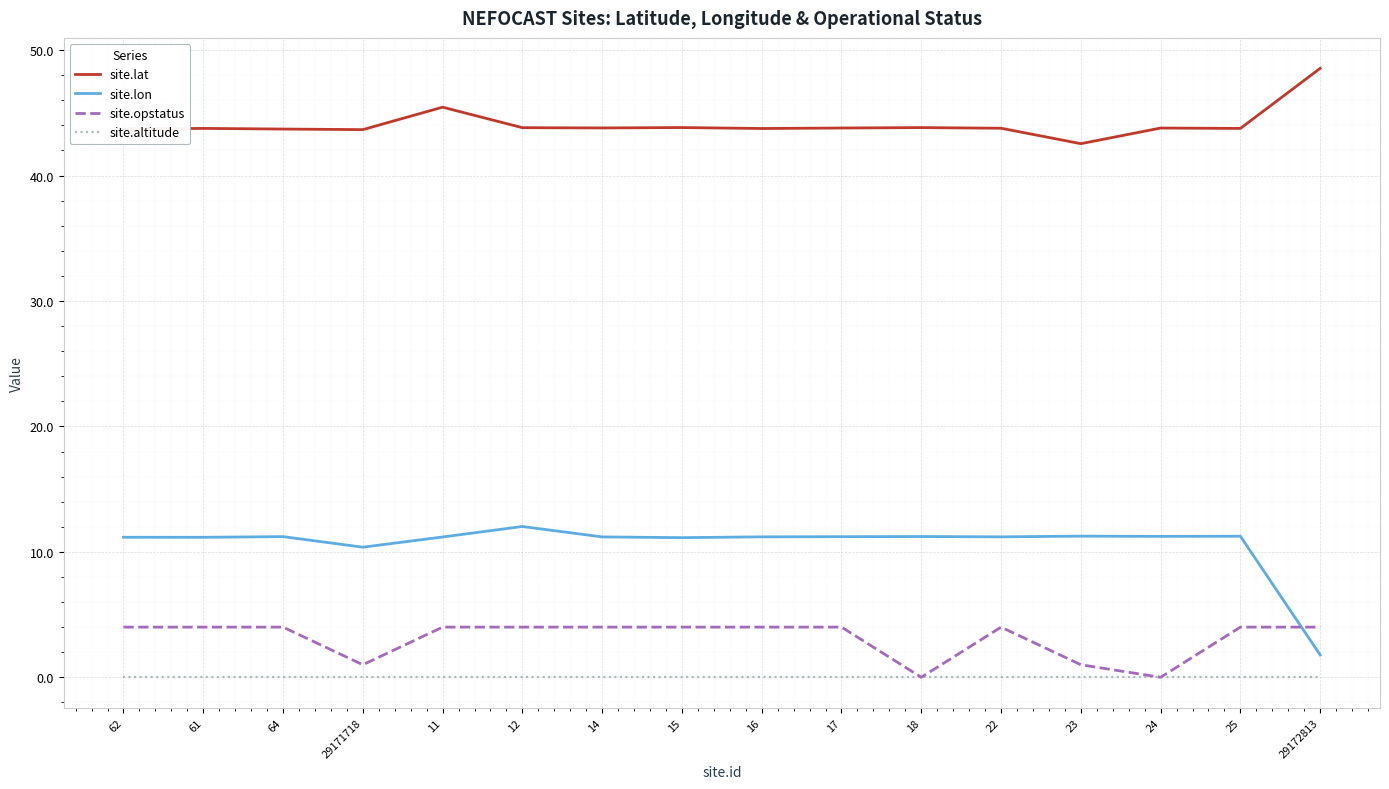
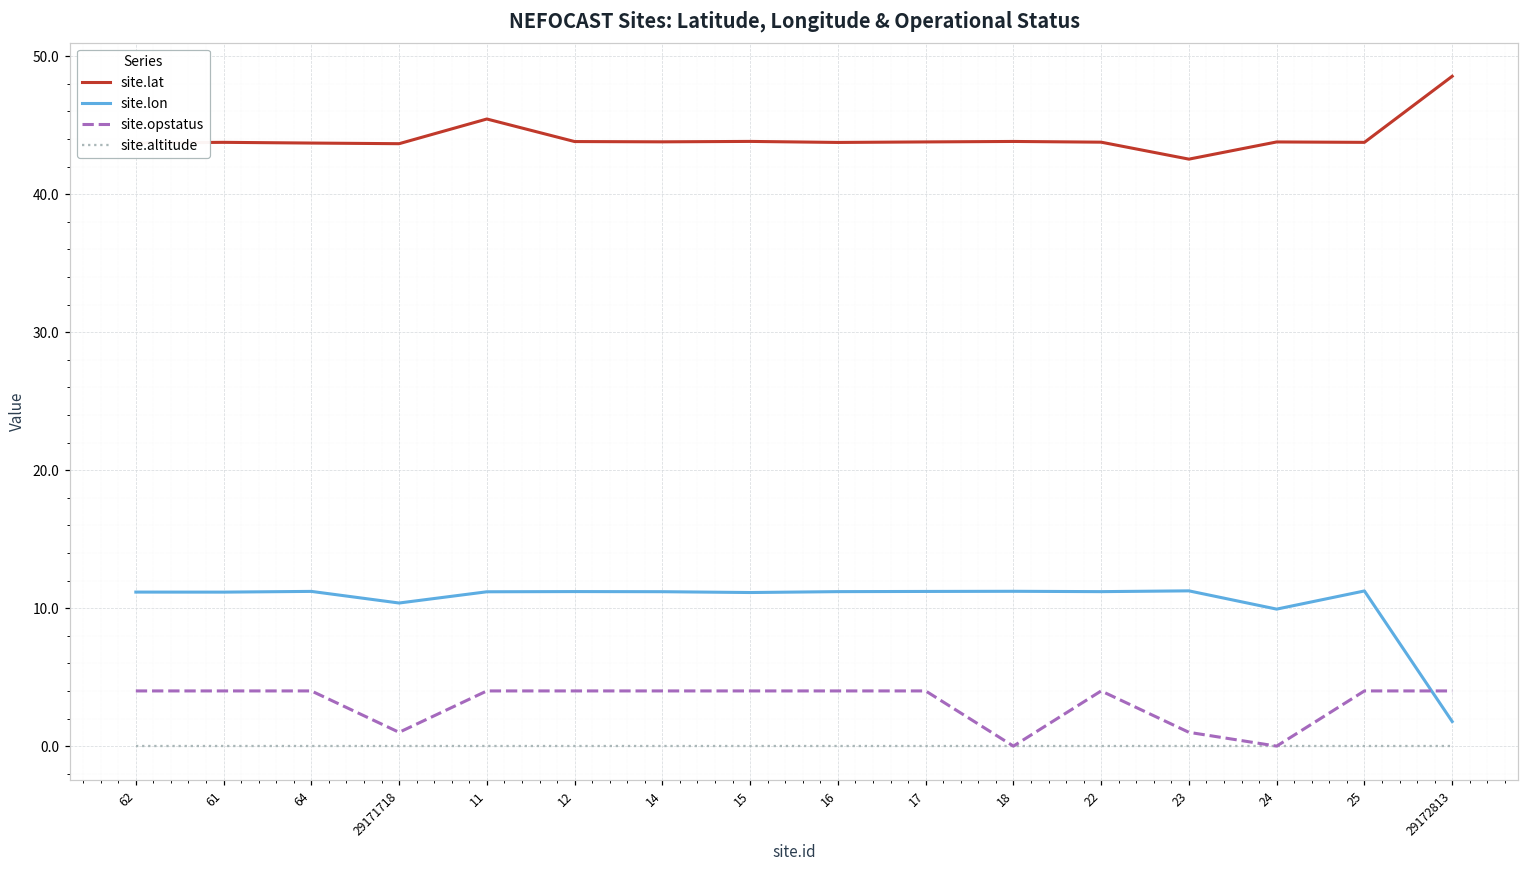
site.lon, 12: 12.0 -> 11.2
site.lon, 24: 11.2 -> 9.9
